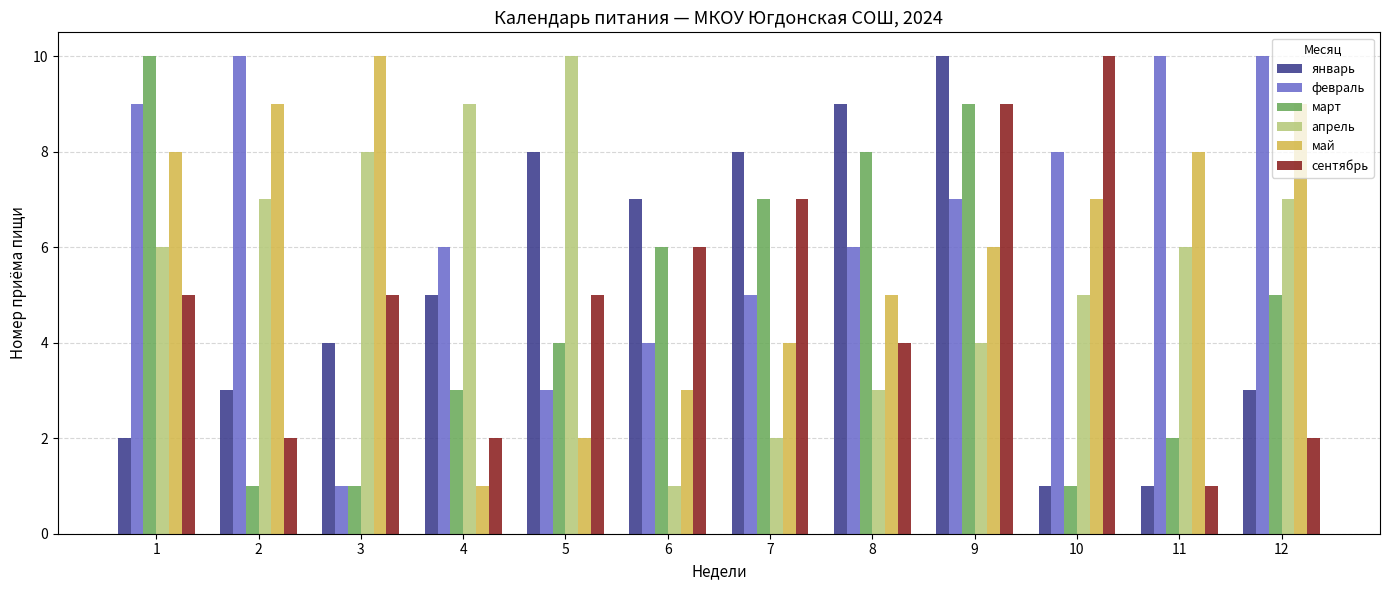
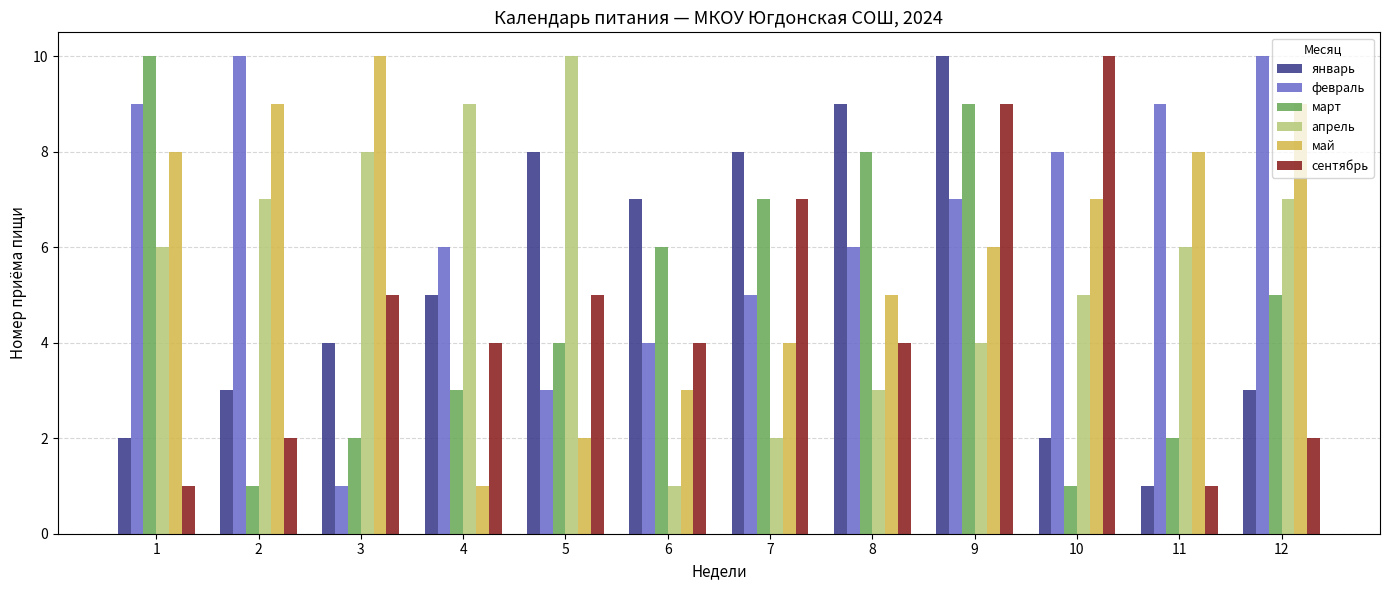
сентябрь, 1: 5 -> 1
март, 3: 1 -> 2
сентябрь, 4: 2 -> 4
сентябрь, 6: 6 -> 4
январь, 10: 1 -> 2
февраль, 11: 10 -> 9
